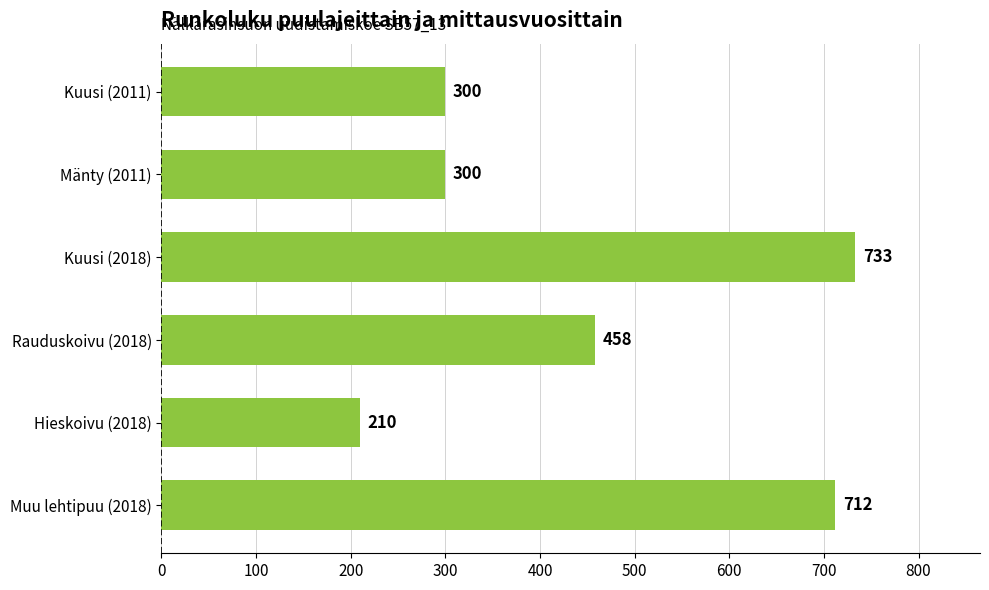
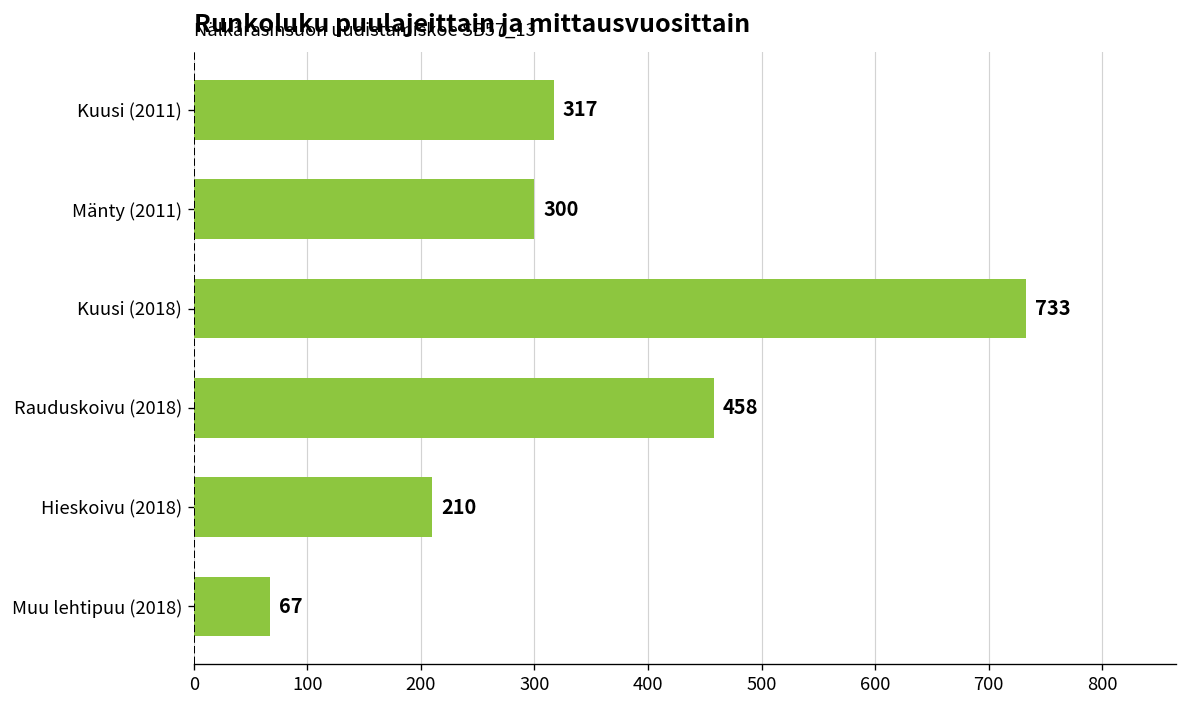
Kuusi (2011): 300 -> 317
Muu lehtipuu (2018): 712 -> 67
